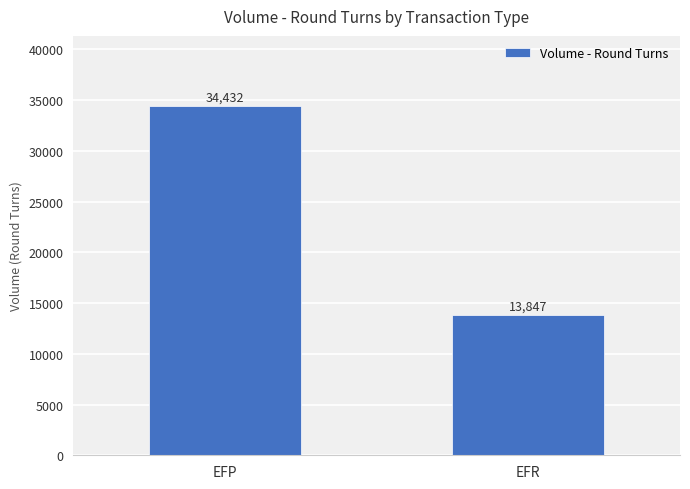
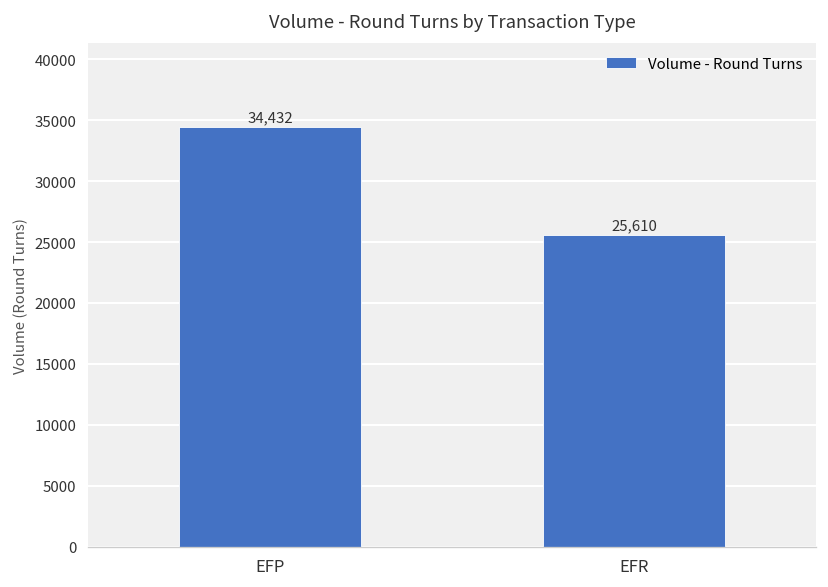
EFR: 13,847 -> 25,610
